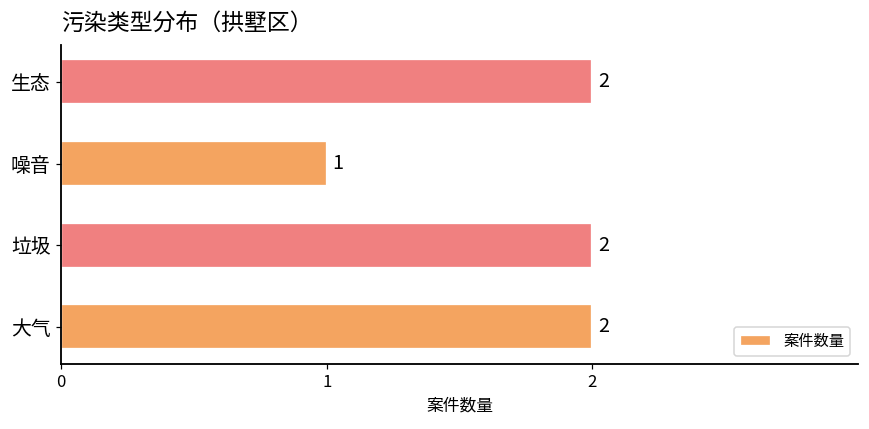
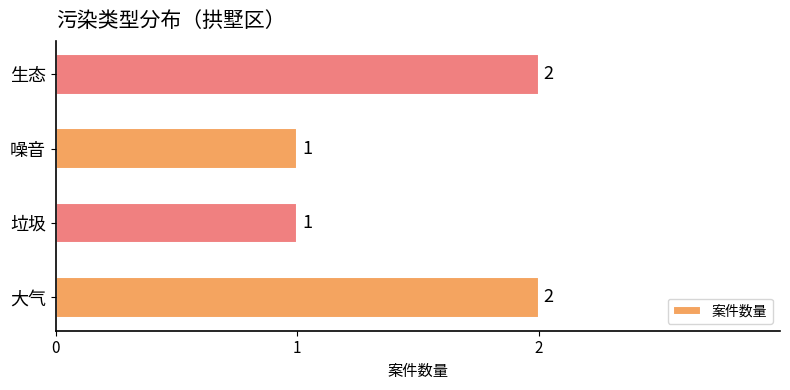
垃圾: 2 -> 1
